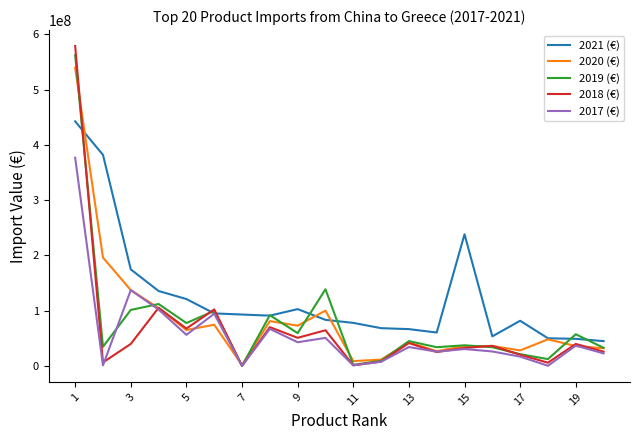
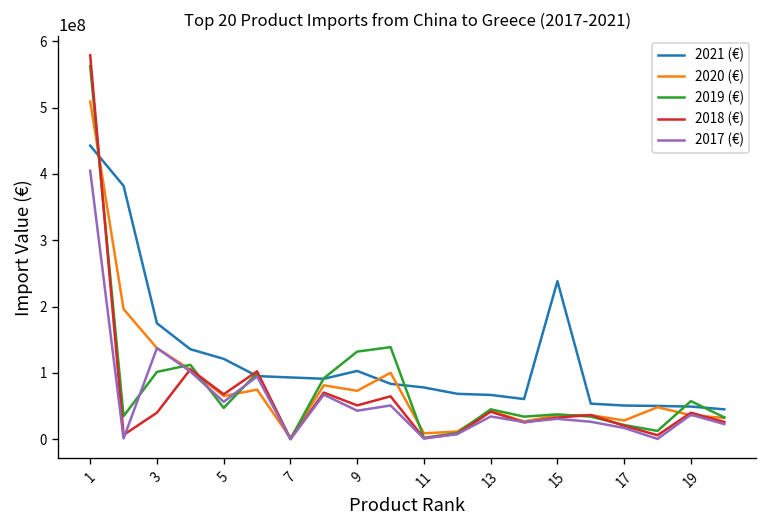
2020 (€), 1: 540000000 -> 510000000
2017 (€), 1: 380000000 -> 400000000
2019 (€), 5: 80000000 -> 50000000
2019 (€), 9: 60000000 -> 130000000
2021 (€), 17: 80000000 -> 50000000
